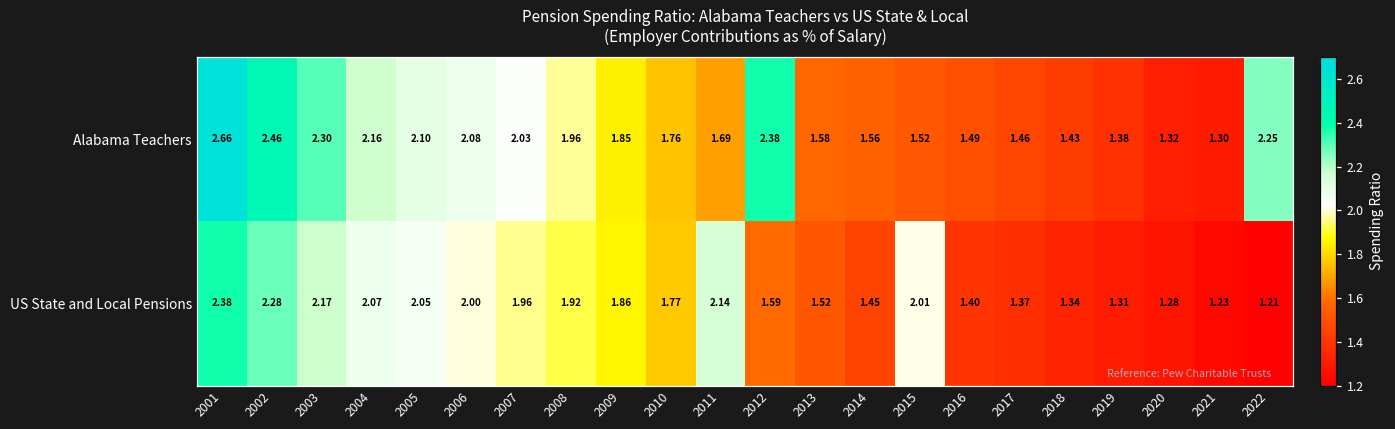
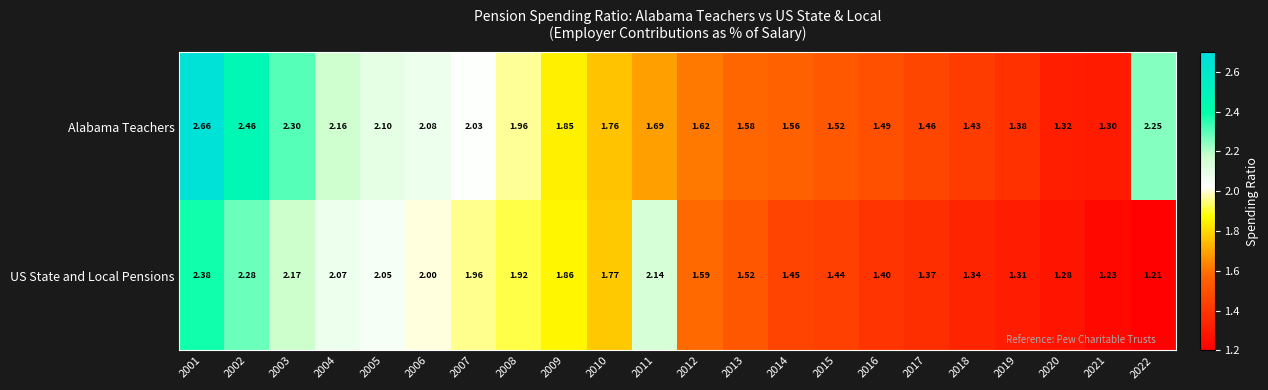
Alabama Teachers, 2012: 2.38 -> 1.62
US State and Local Pensions, 2015: 2.01 -> 1.44
